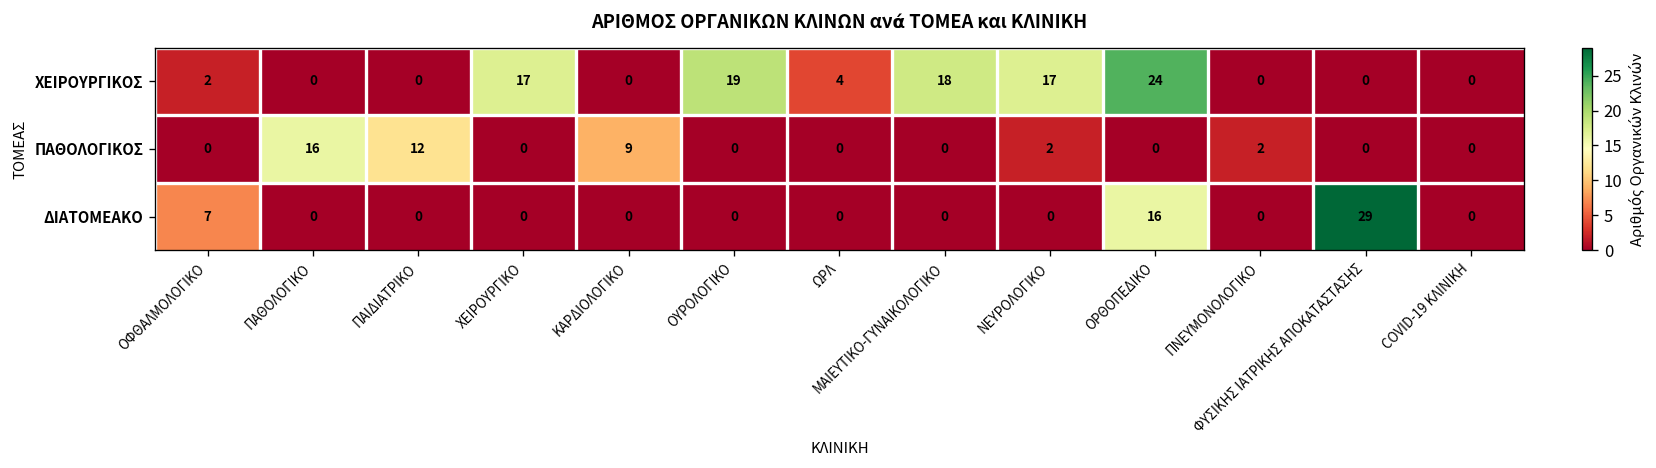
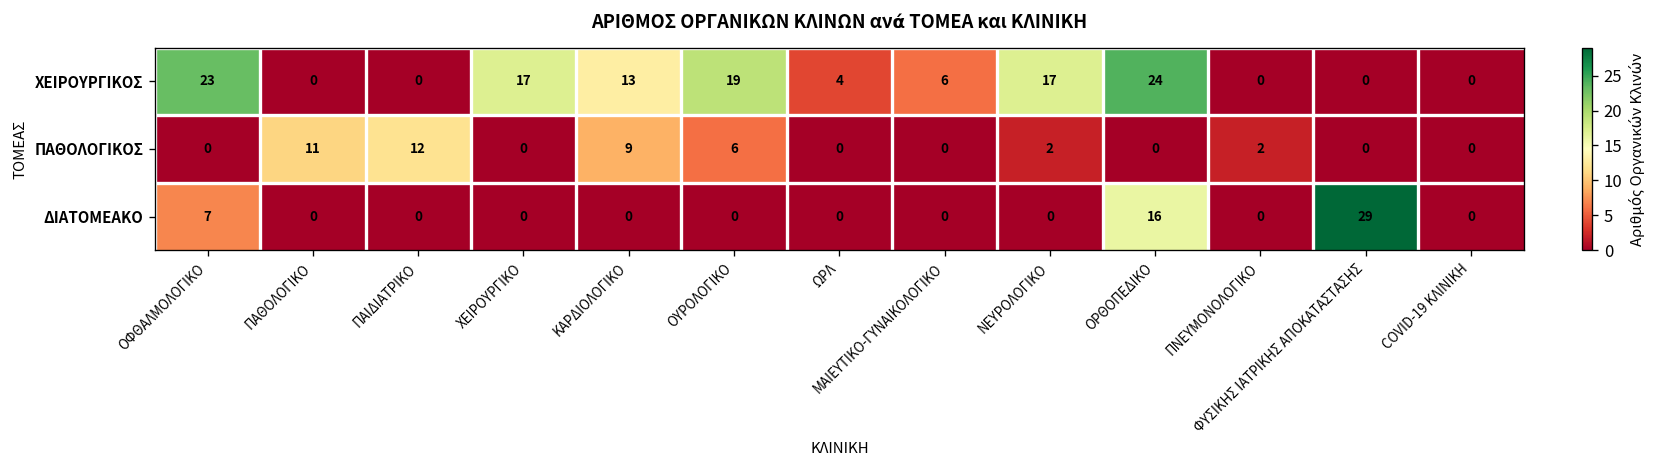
ΧΕΙΡΟΥΡΓΙΚΟΣ, ΟΦΘΑΛΜΟΛΟΓΙΚΟ: 2 -> 23
ΧΕΙΡΟΥΡΓΙΚΟΣ, ΚΑΡΔΙΟΛΟΓΙΚΟ: 0 -> 13
ΧΕΙΡΟΥΡΓΙΚΟΣ, ΜΑΙΕΥΤΙΚΟ-ΓΥΝΑΙΚΟΛΟΓΙΚΟ: 18 -> 6
ΠΑΘΟΛΟΓΙΚΟΣ, ΠΑΘΟΛΟΓΙΚΟ: 16 -> 11
ΠΑΘΟΛΟΓΙΚΟΣ, ΟΥΡΟΛΟΓΙΚΟ: 0 -> 6
